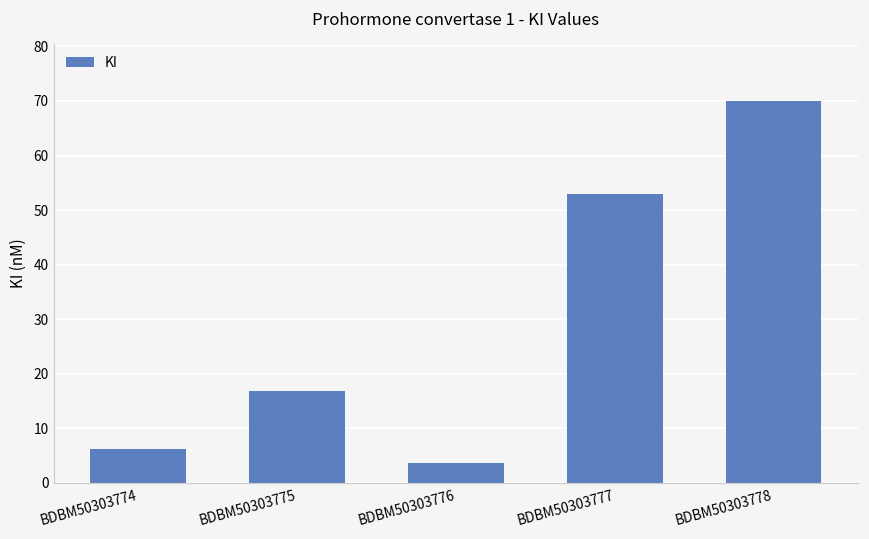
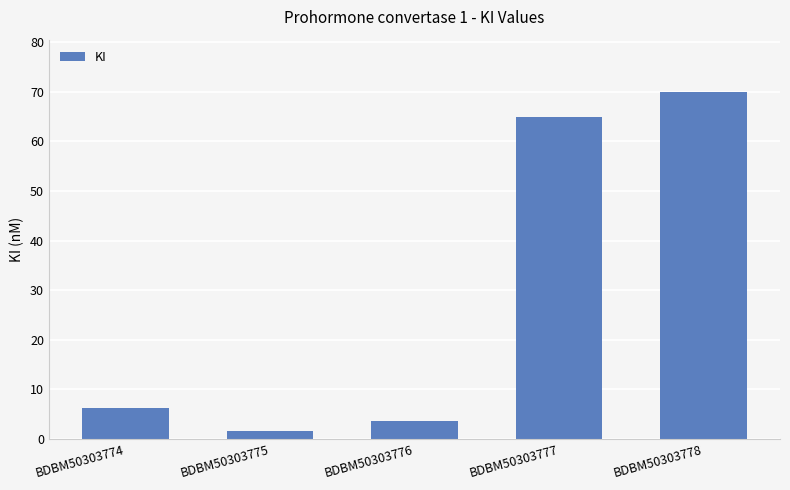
BDBM50303775: 17 -> 2
BDBM50303777: 53 -> 65
